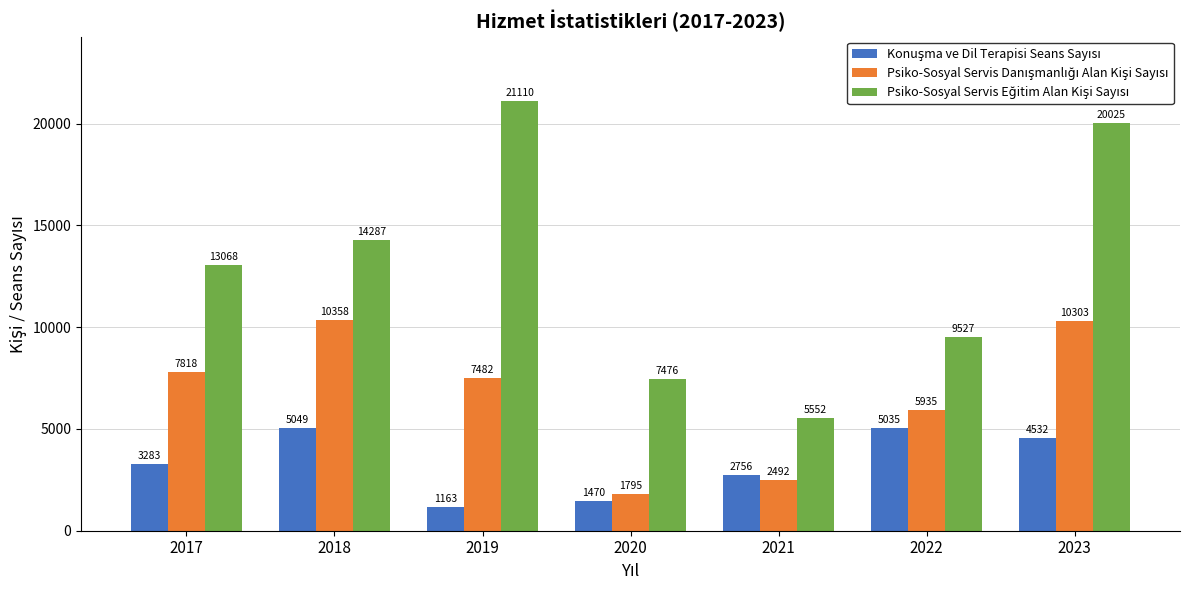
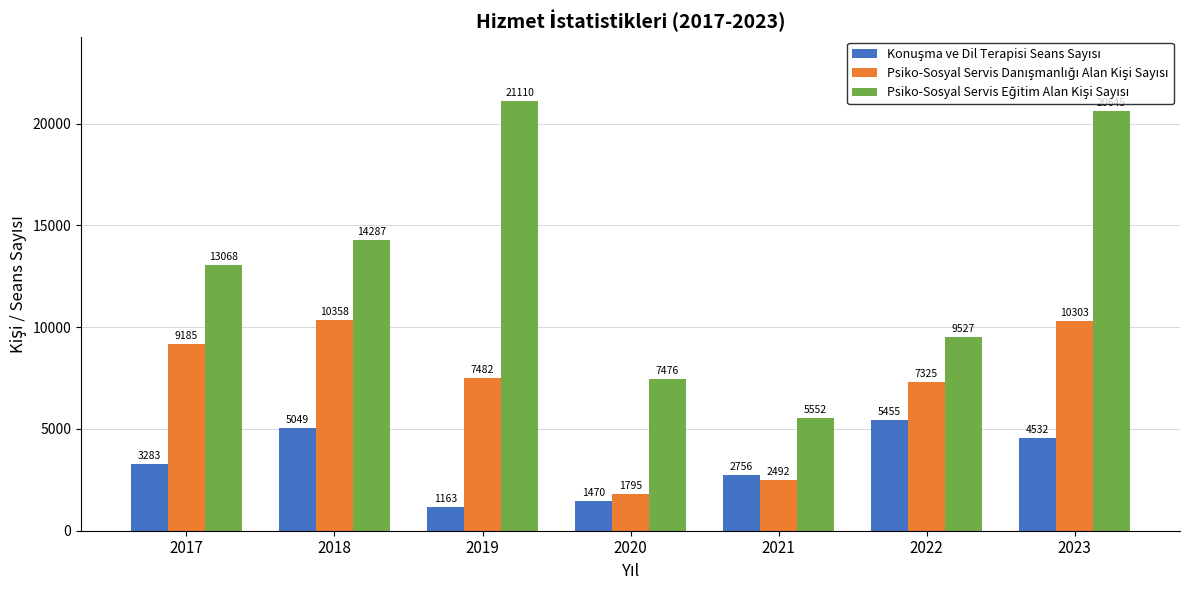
Psiko-Sosyal Servis Danışmanlığı Alan Kişi Sayısı, 2017: 7818 -> 9185
Konuşma ve Dil Terapisi Seans Sayısı, 2022: 5035 -> 5455
Psiko-Sosyal Servis Danışmanlığı Alan Kişi Sayısı, 2022: 5935 -> 7325
Psiko-Sosyal Servis Eğitim Alan Kişi Sayısı, 2023: 20000 -> 20600
